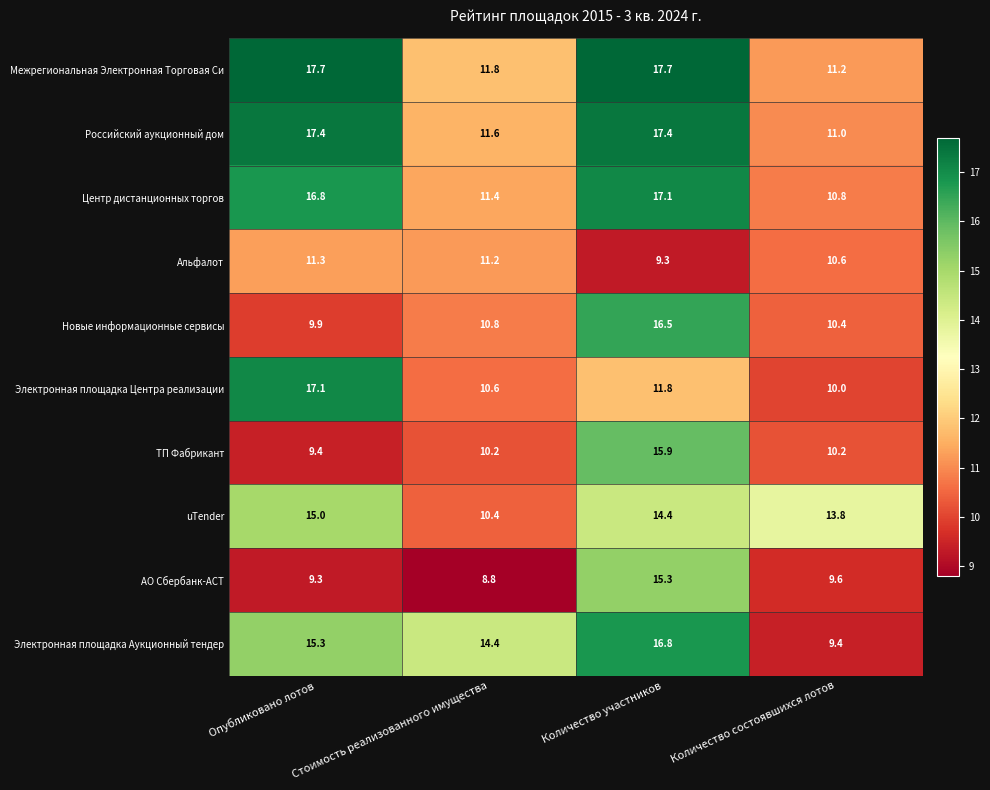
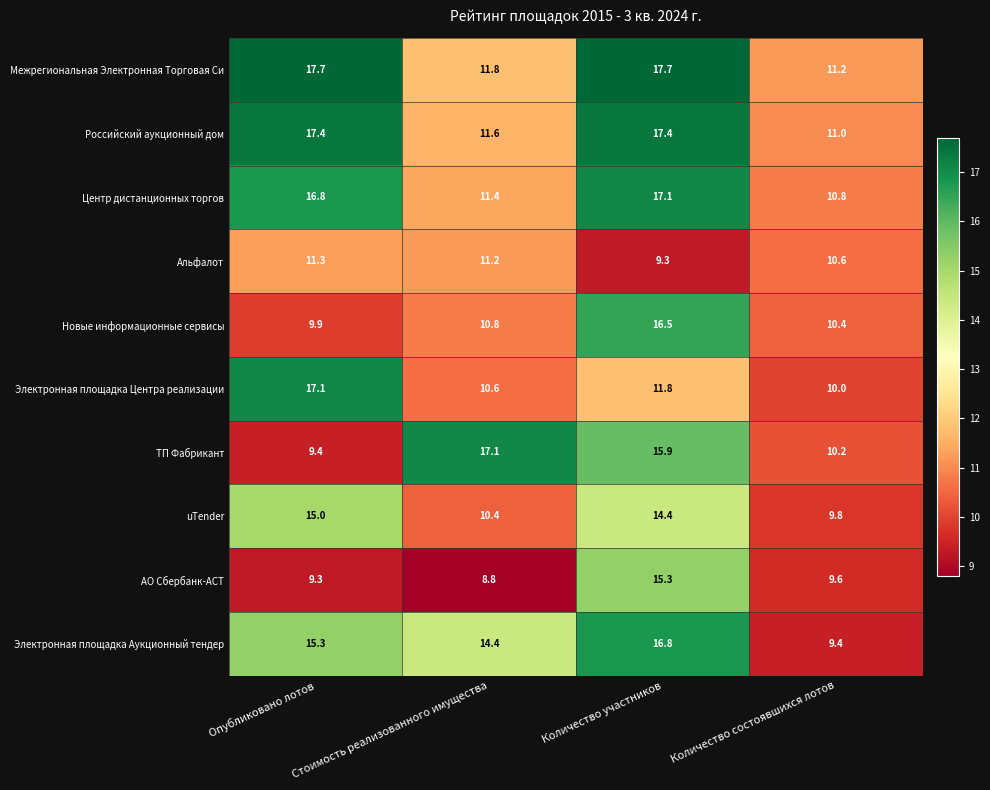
ТП Фабрикант, Стоимость реализованного имущества: 10.2 -> 17.1
uTender, Количество состоявшихся лотов: 13.8 -> 9.8
